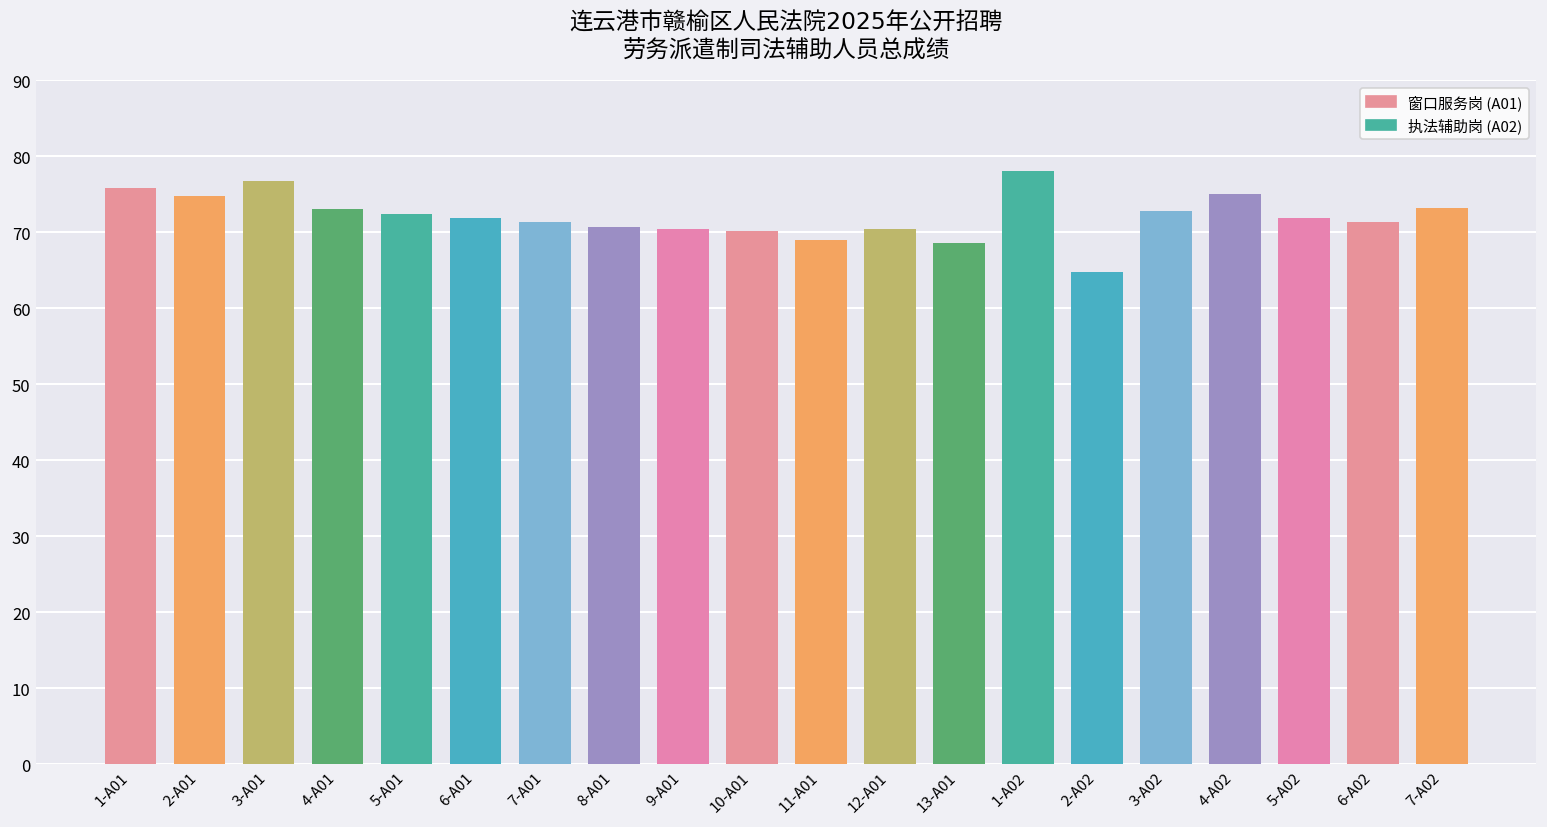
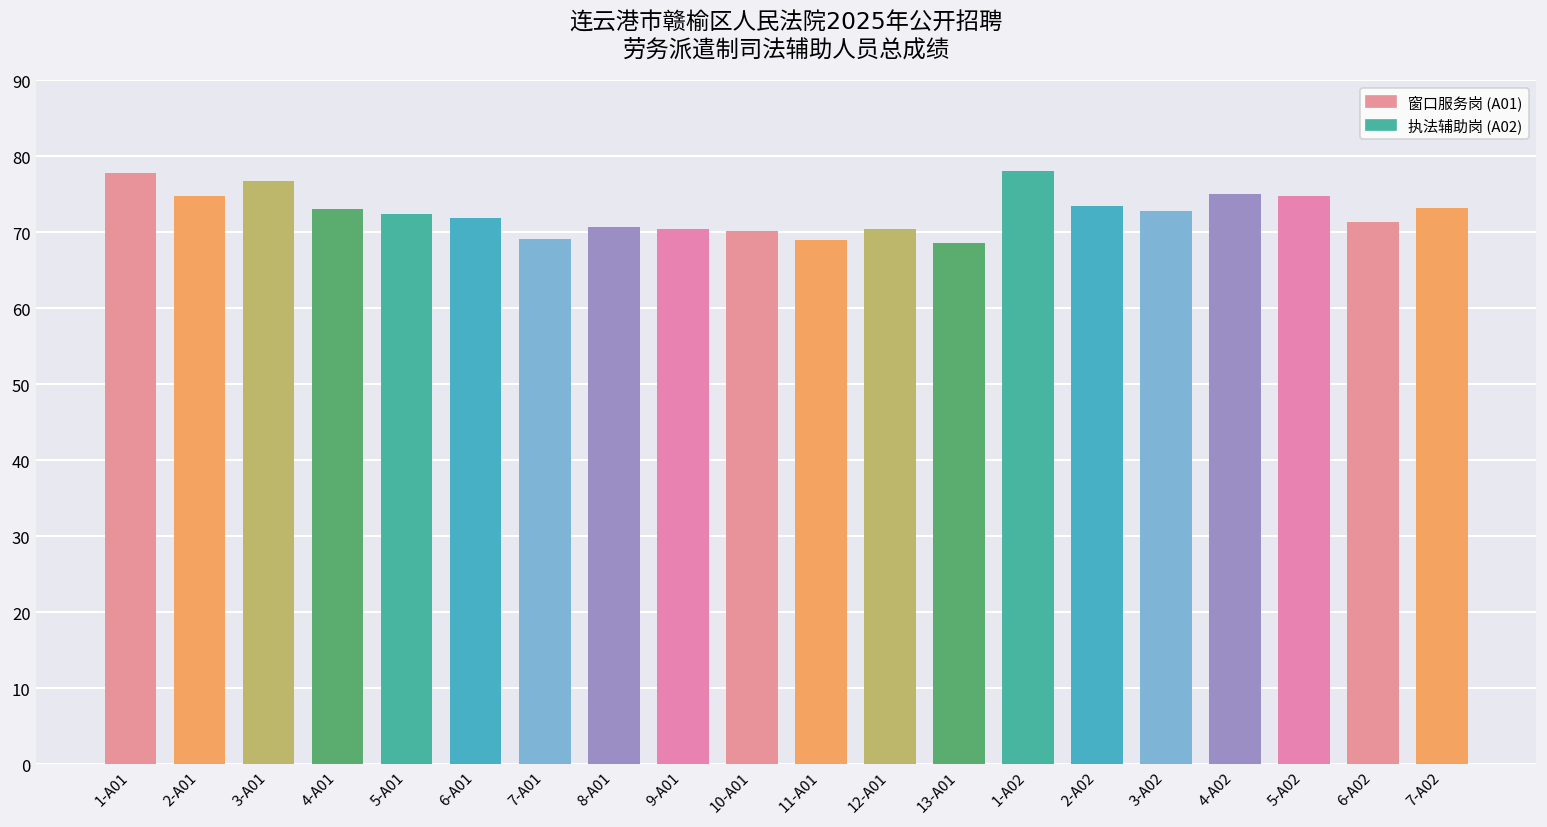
1-A01: 76 -> 78
7-A01: 71 -> 69
2-A02: 65 -> 73
5-A02: 72 -> 75
